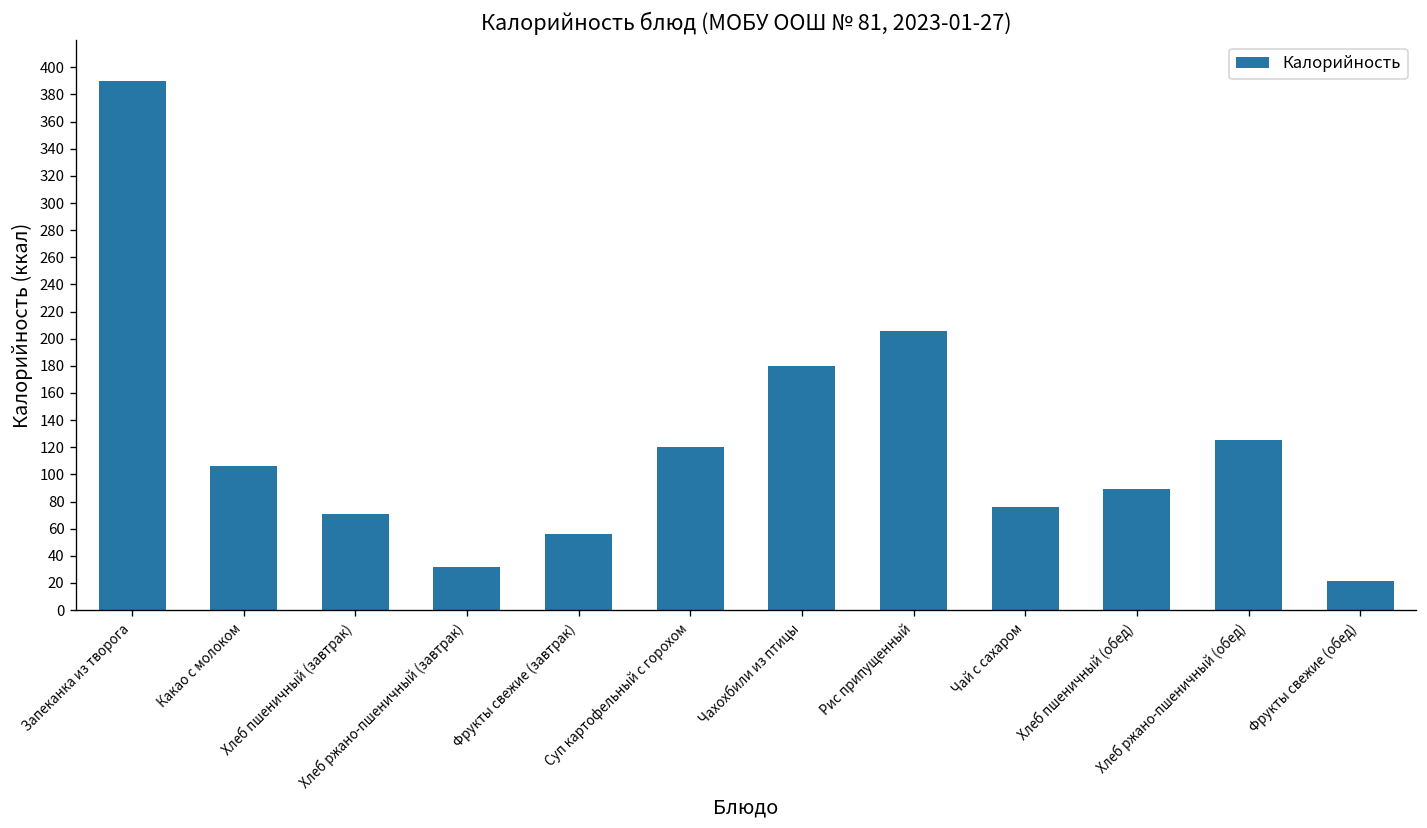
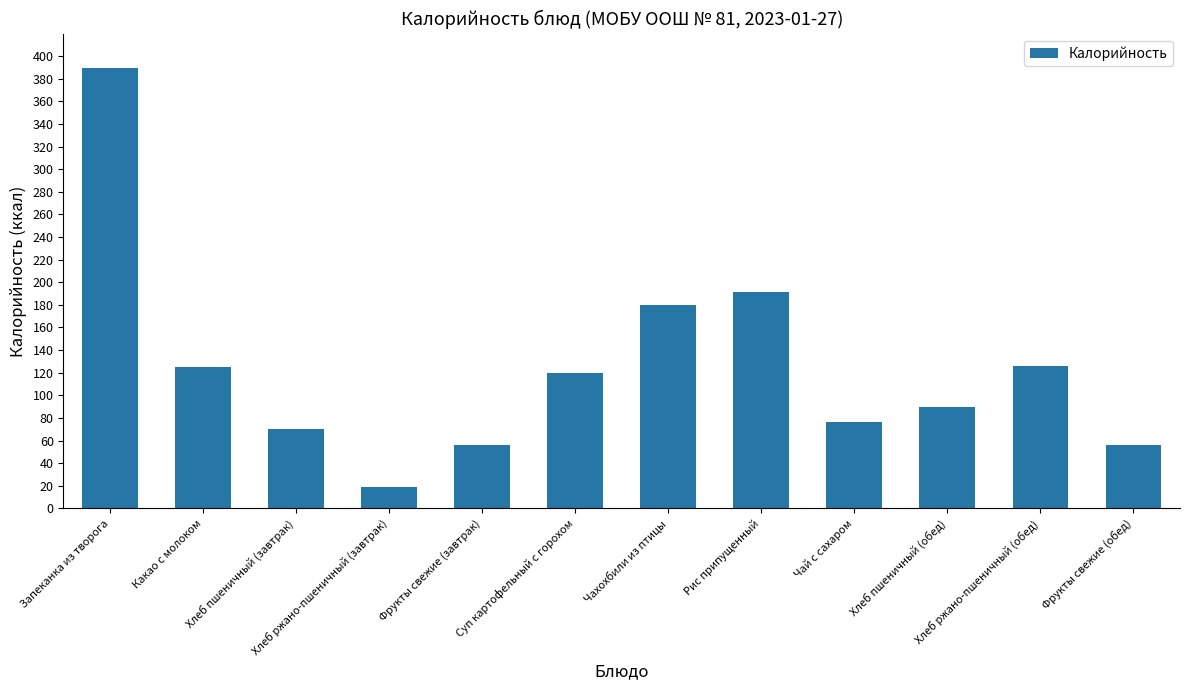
Какао с молоком: 106 -> 125
Хлеб ржано-пшеничный (завтрак): 32 -> 19
Рис припущенный: 205 -> 191
Фрукты свежие (обед): 21 -> 56
